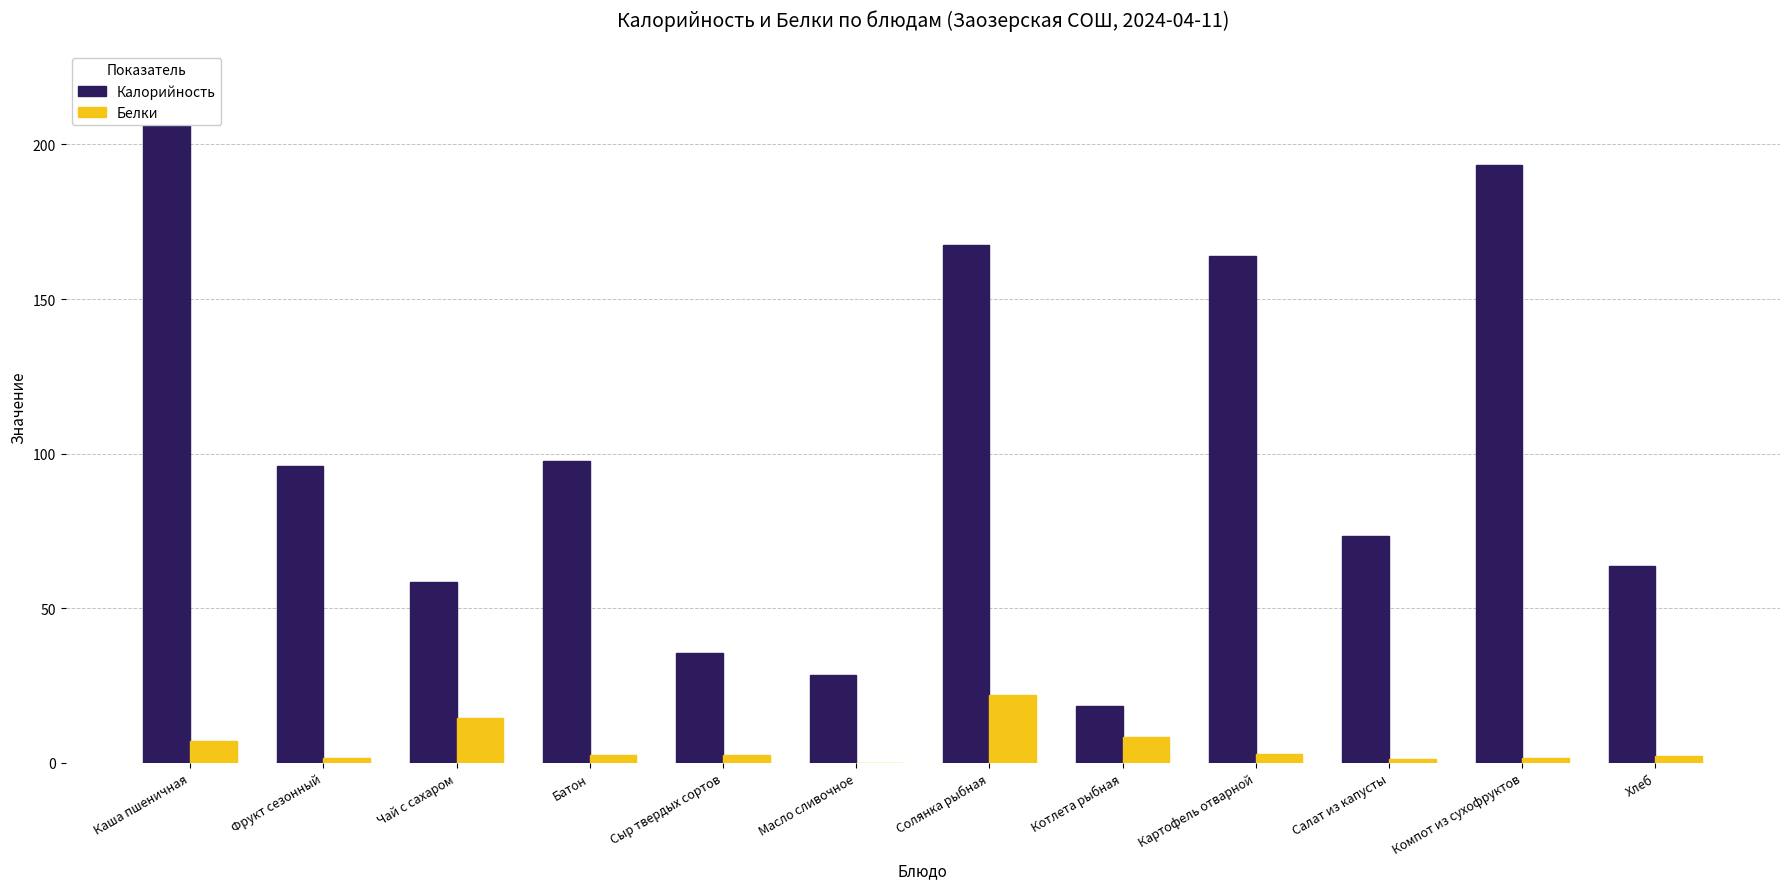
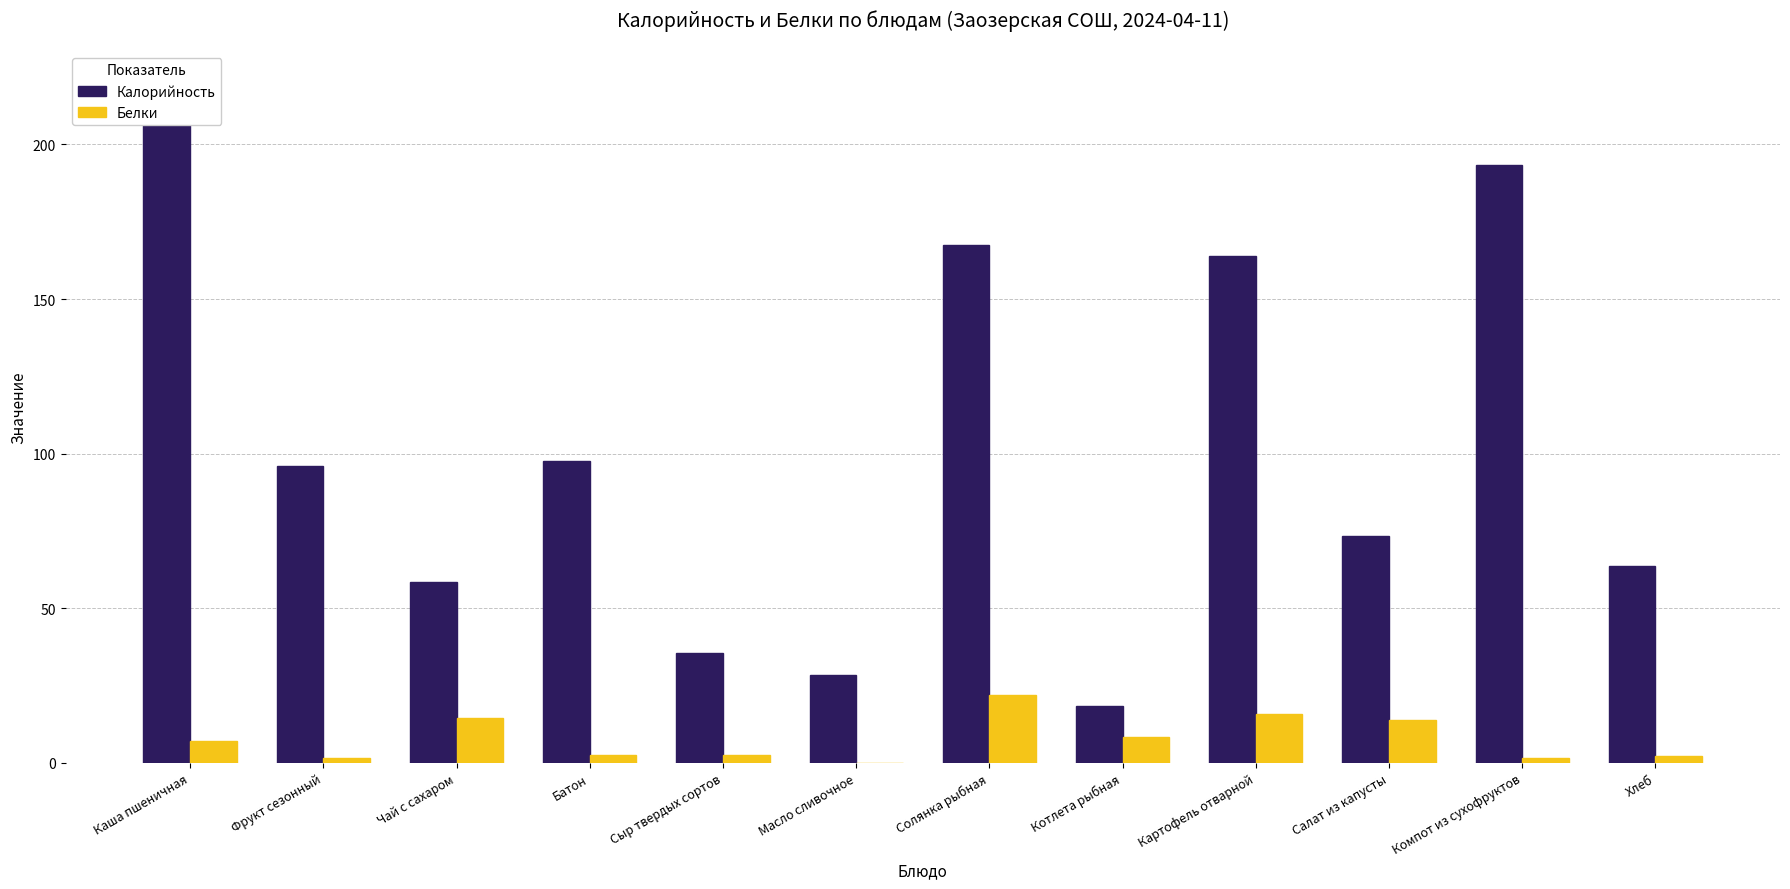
Белки, Картофель отварной: 3 -> 16
Белки, Салат из капусты: 1 -> 14
